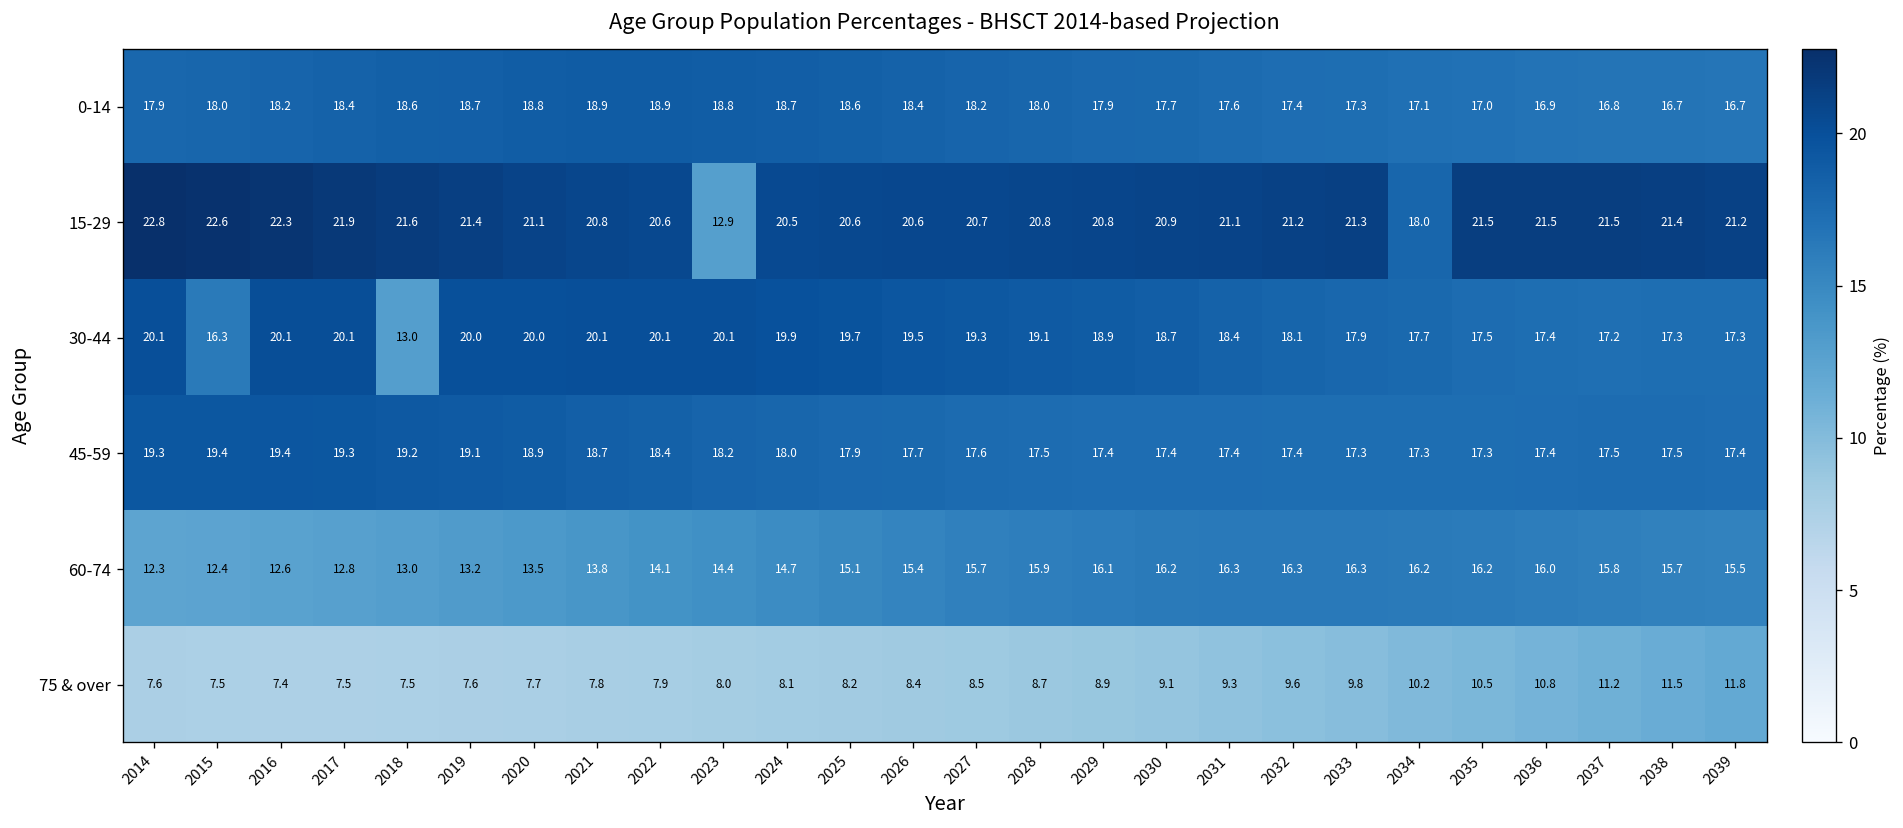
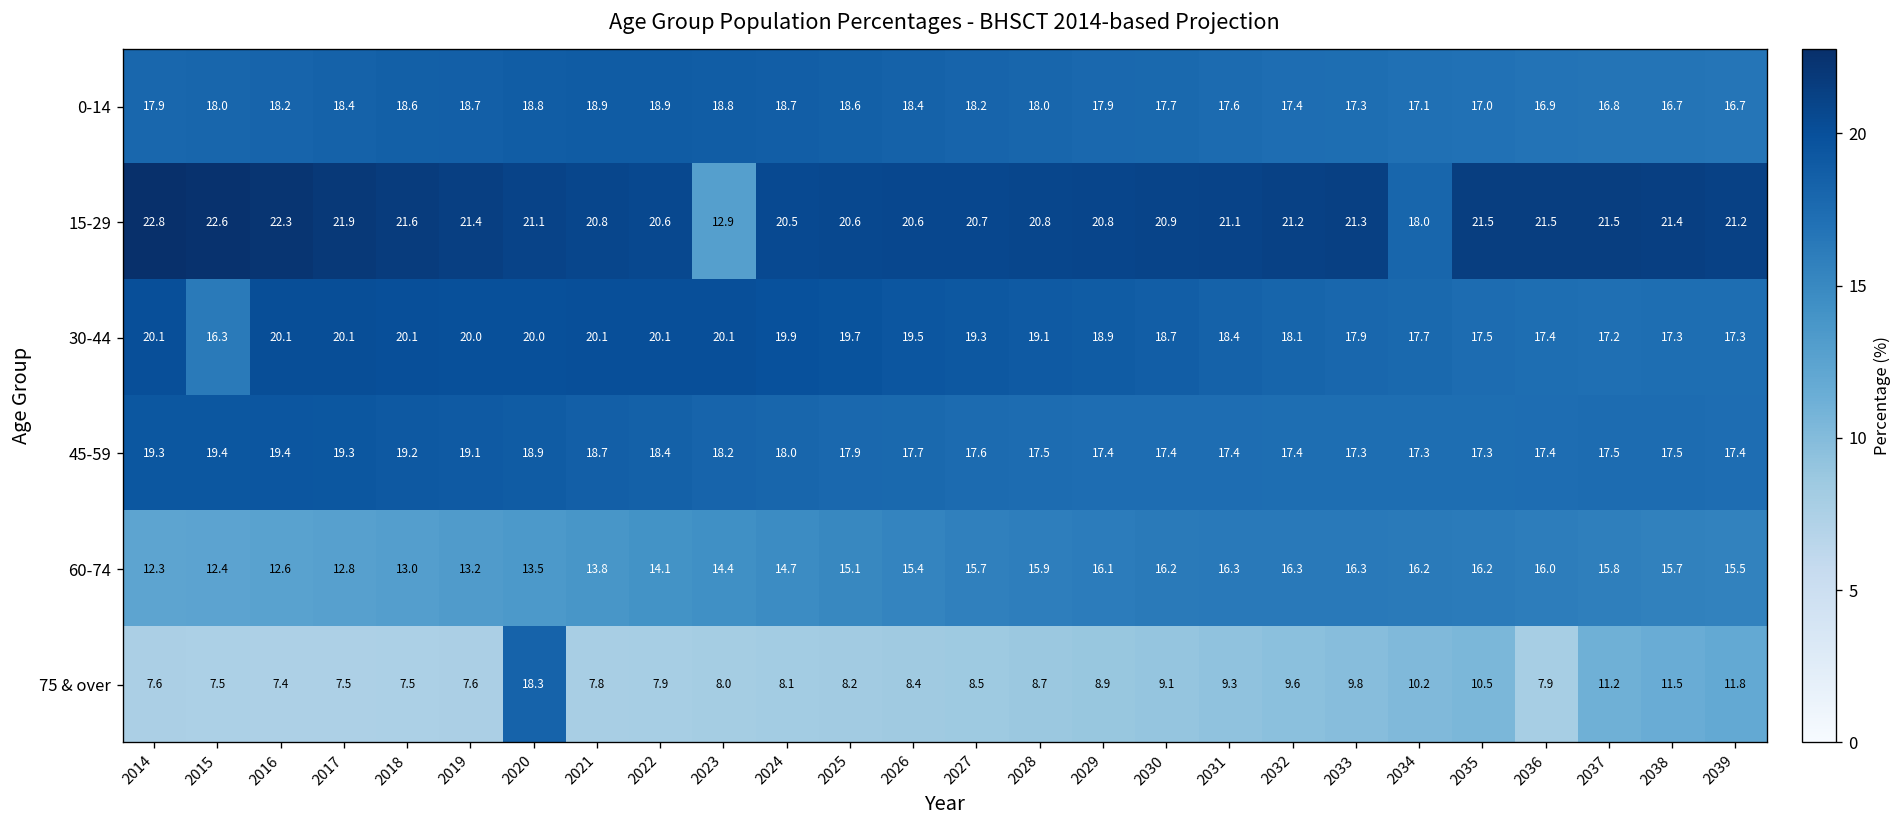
30-44, 2018: 13.0 -> 20.1
75 & over, 2020: 7.7 -> 18.3
75 & over, 2036: 10.8 -> 7.9
